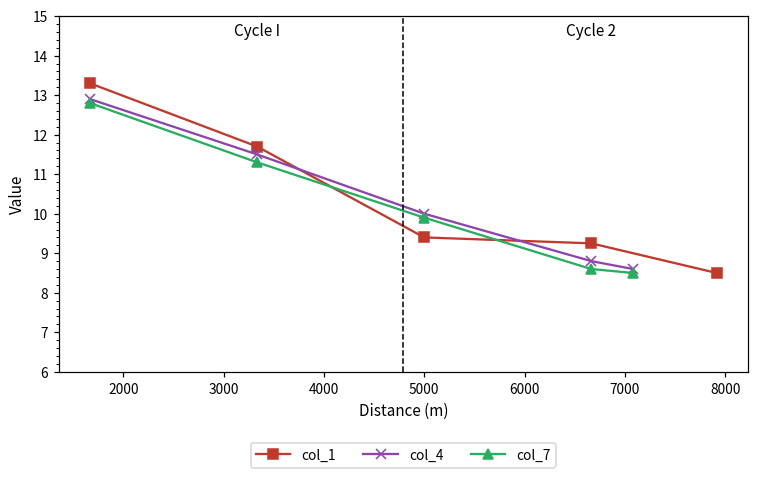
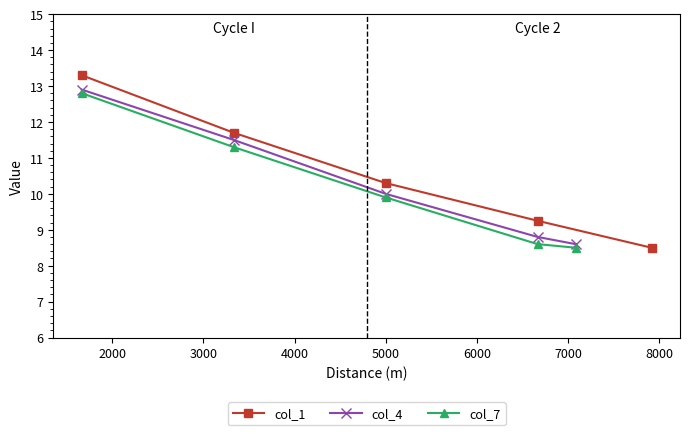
col_1, 5000: 9.4 -> 10.3
